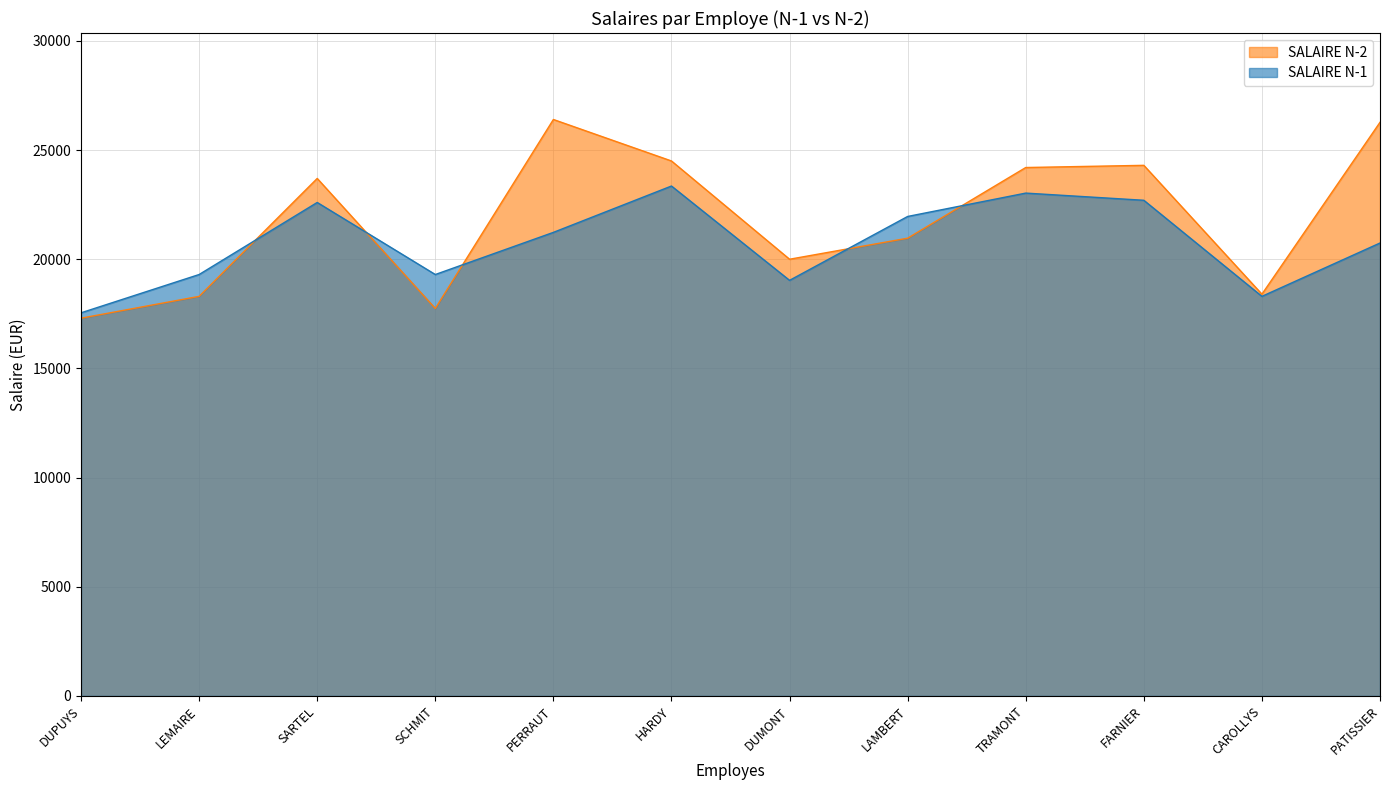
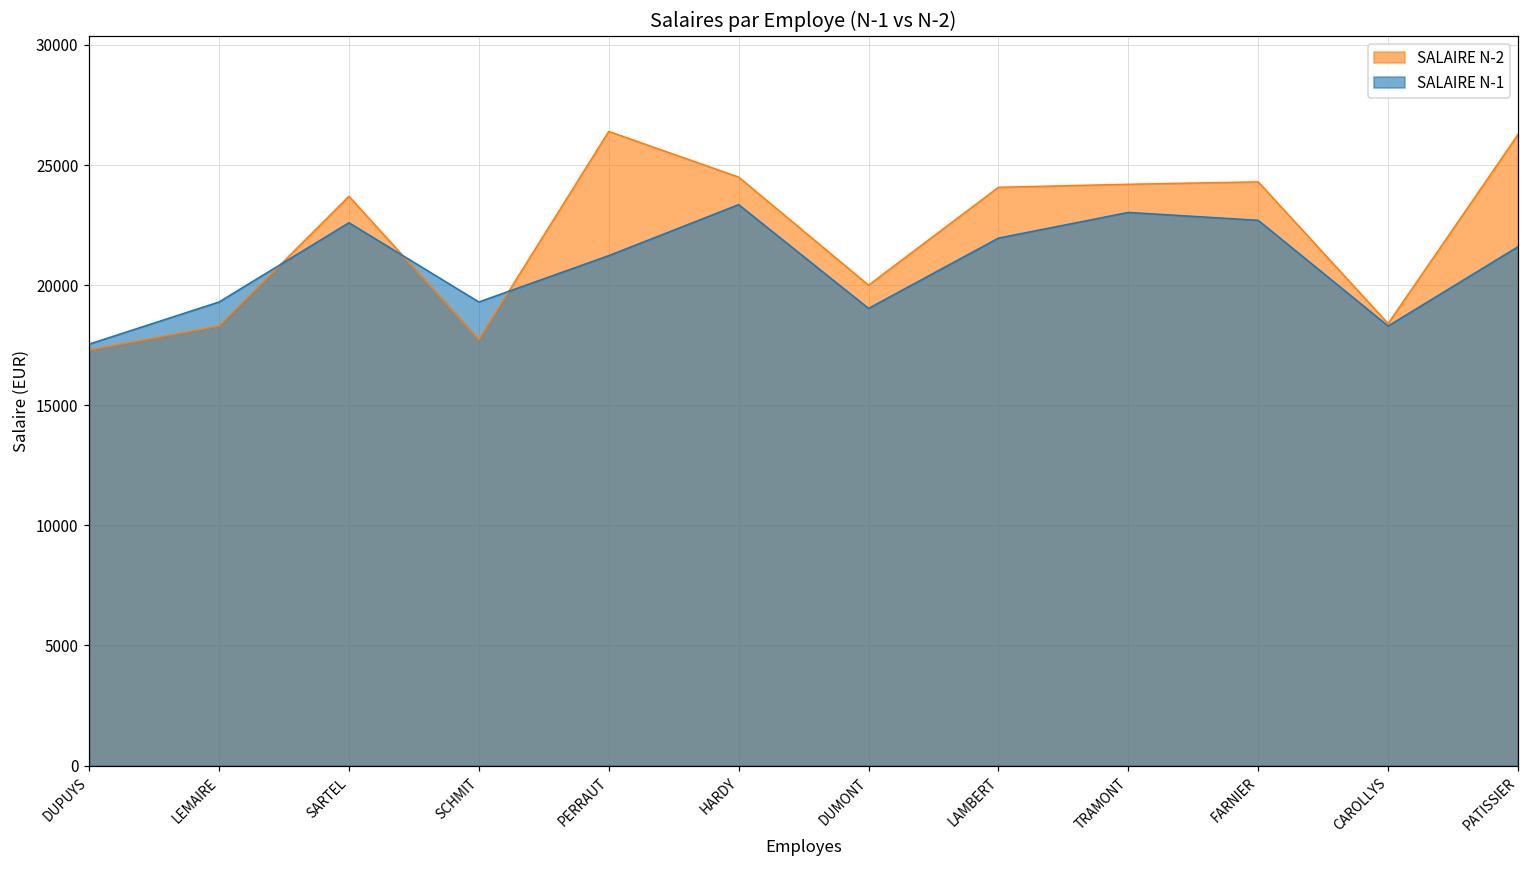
SALAIRE N-2, LAMBERT: 21000 -> 24100
SALAIRE N-1, PATISSIER: 20700 -> 21600
